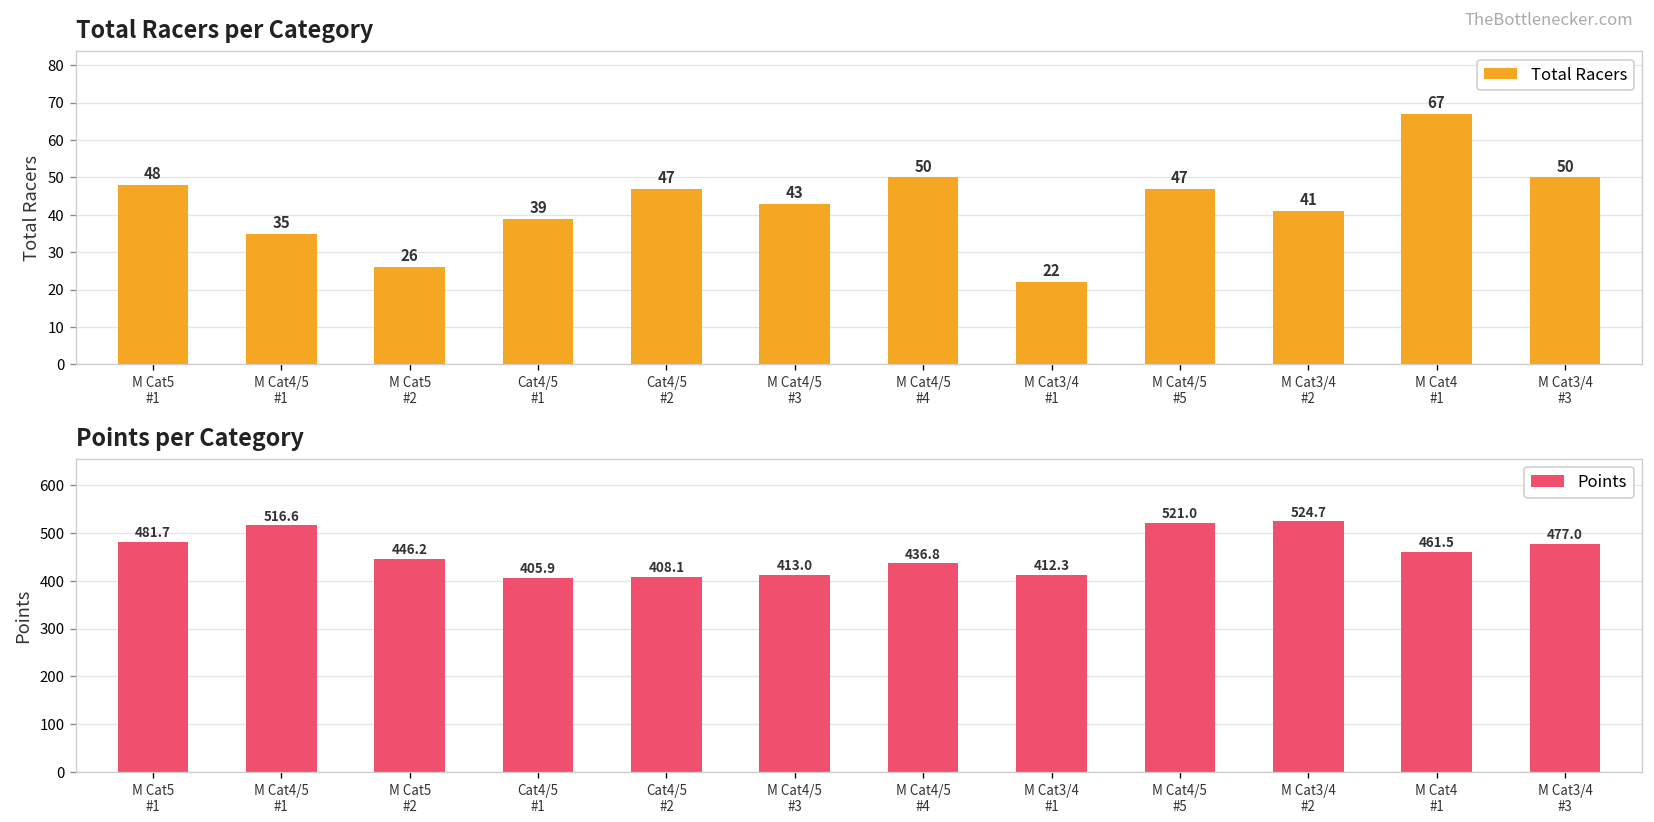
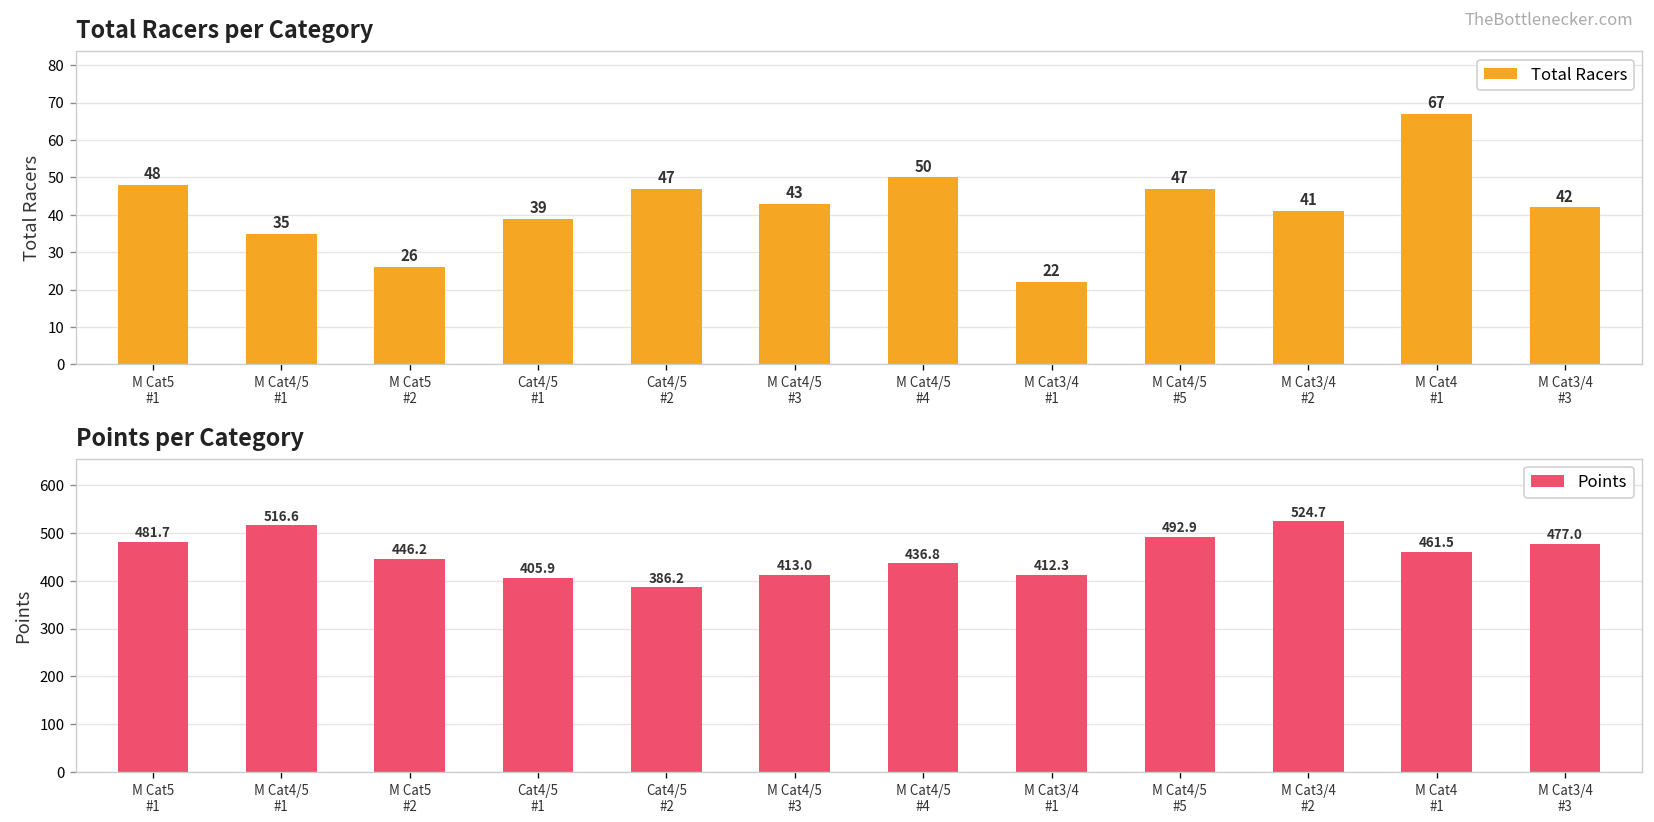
Total Racers per Category, M Cat3/4 #3: 50 -> 42
Points per Category, Cat4/5 #2: 408.1 -> 386.2
Points per Category, M Cat4/5 #5: 521.0 -> 492.9
